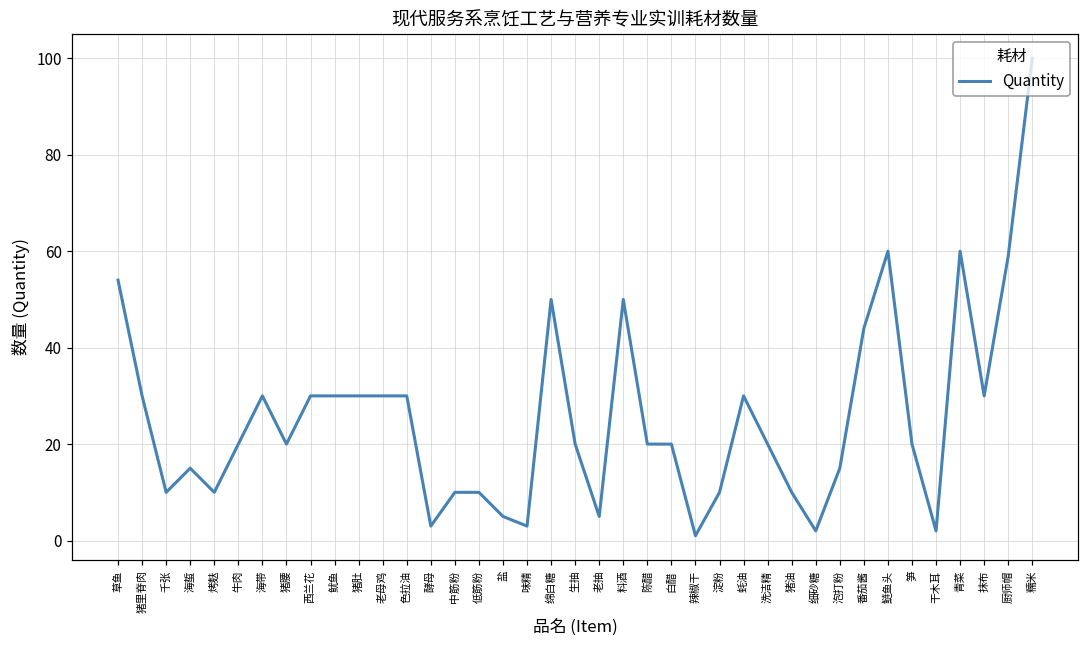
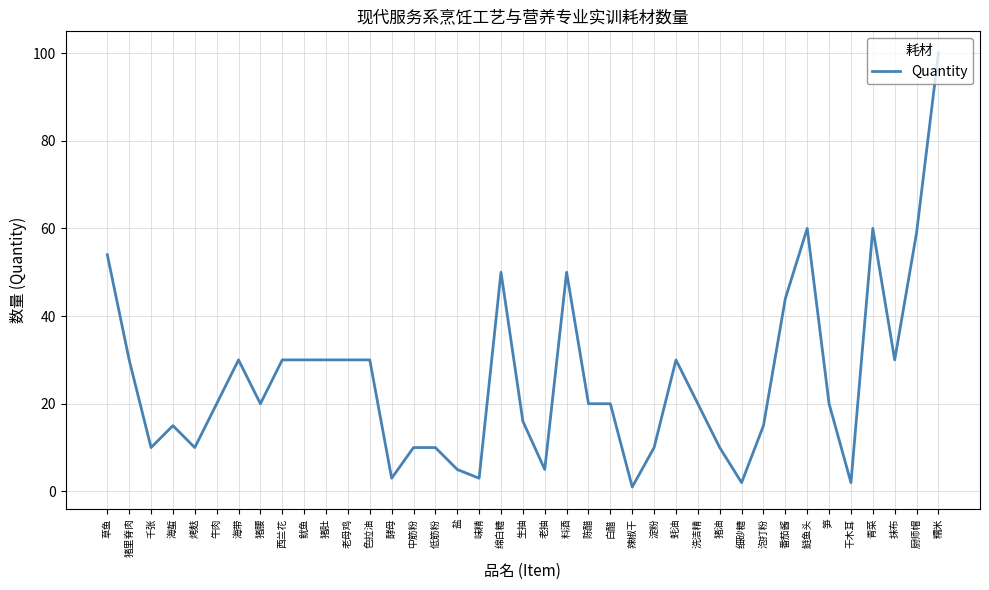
生抽: 20 -> 16
